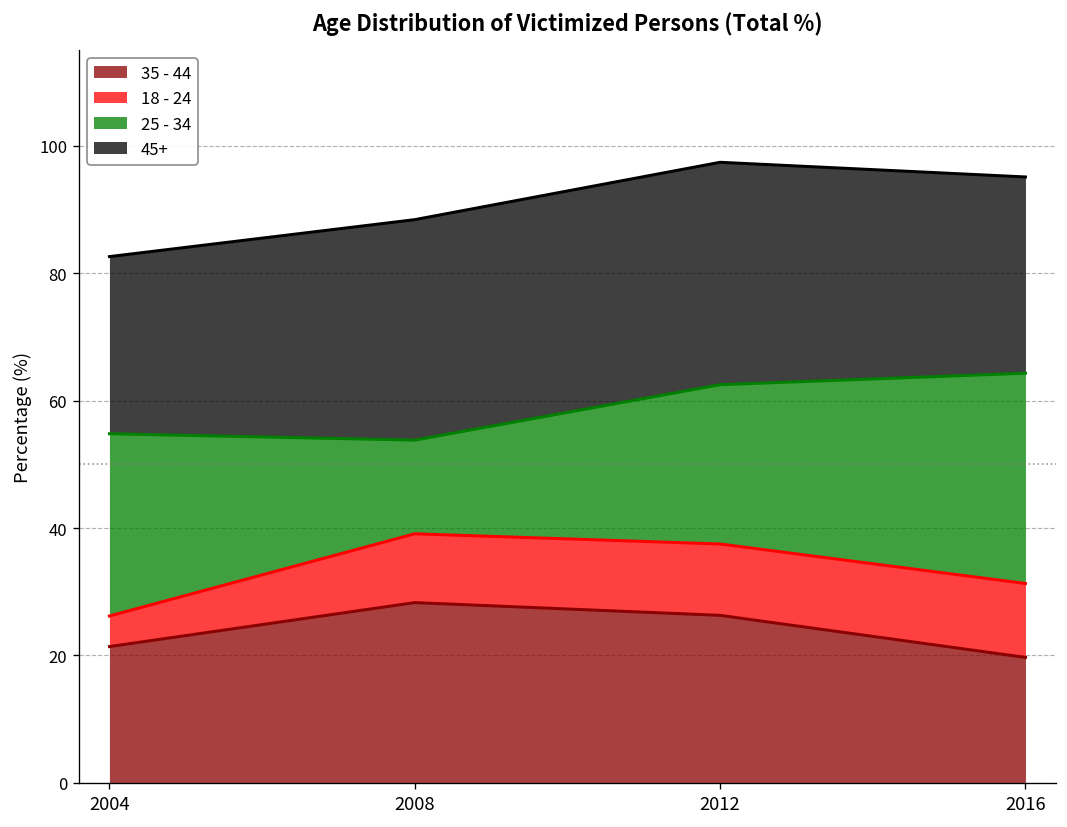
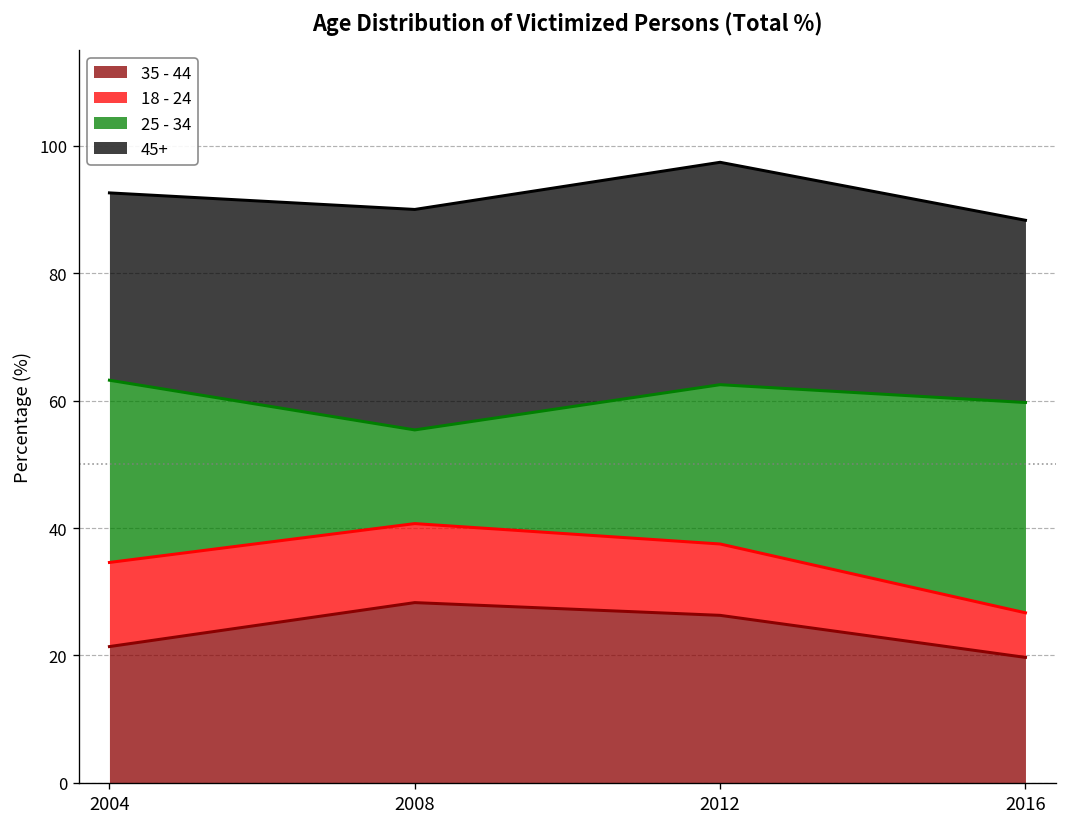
18 - 24, 2004: 5 -> 13
45+, 2004: 28 -> 29
18 - 24, 2008: 11 -> 12
18 - 24, 2016: 12 -> 7
45+, 2016: 31 -> 29
